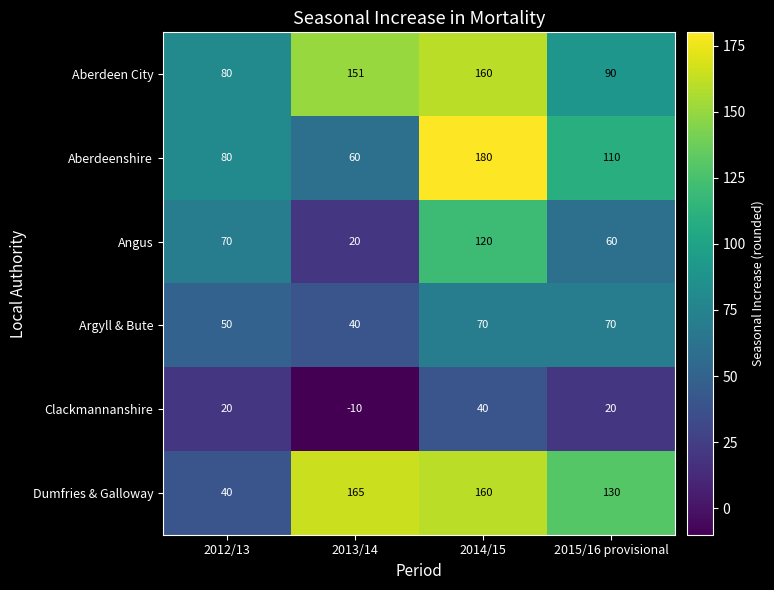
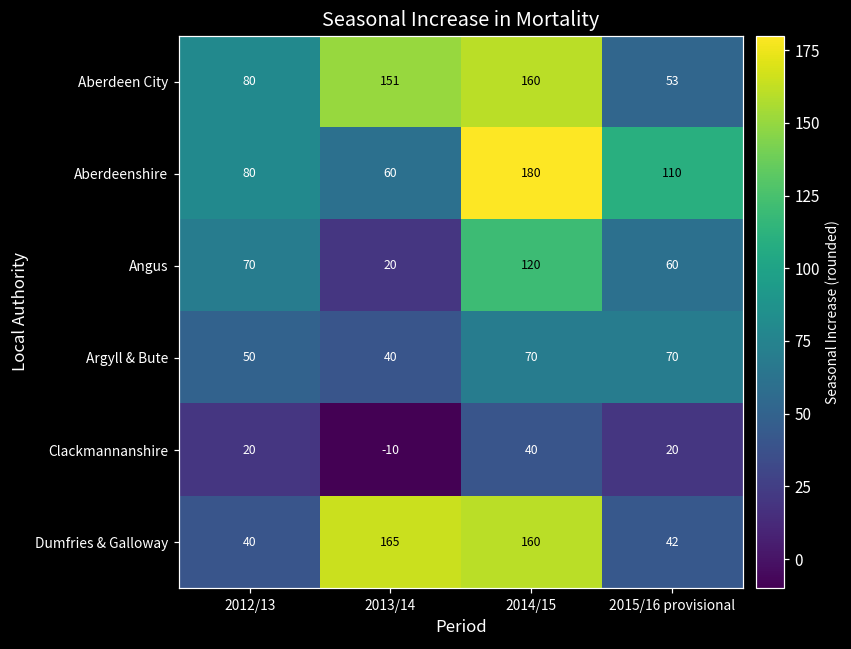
Aberdeen City, 2015/16 provisional: 90 -> 53
Dumfries & Galloway, 2015/16 provisional: 130 -> 42
